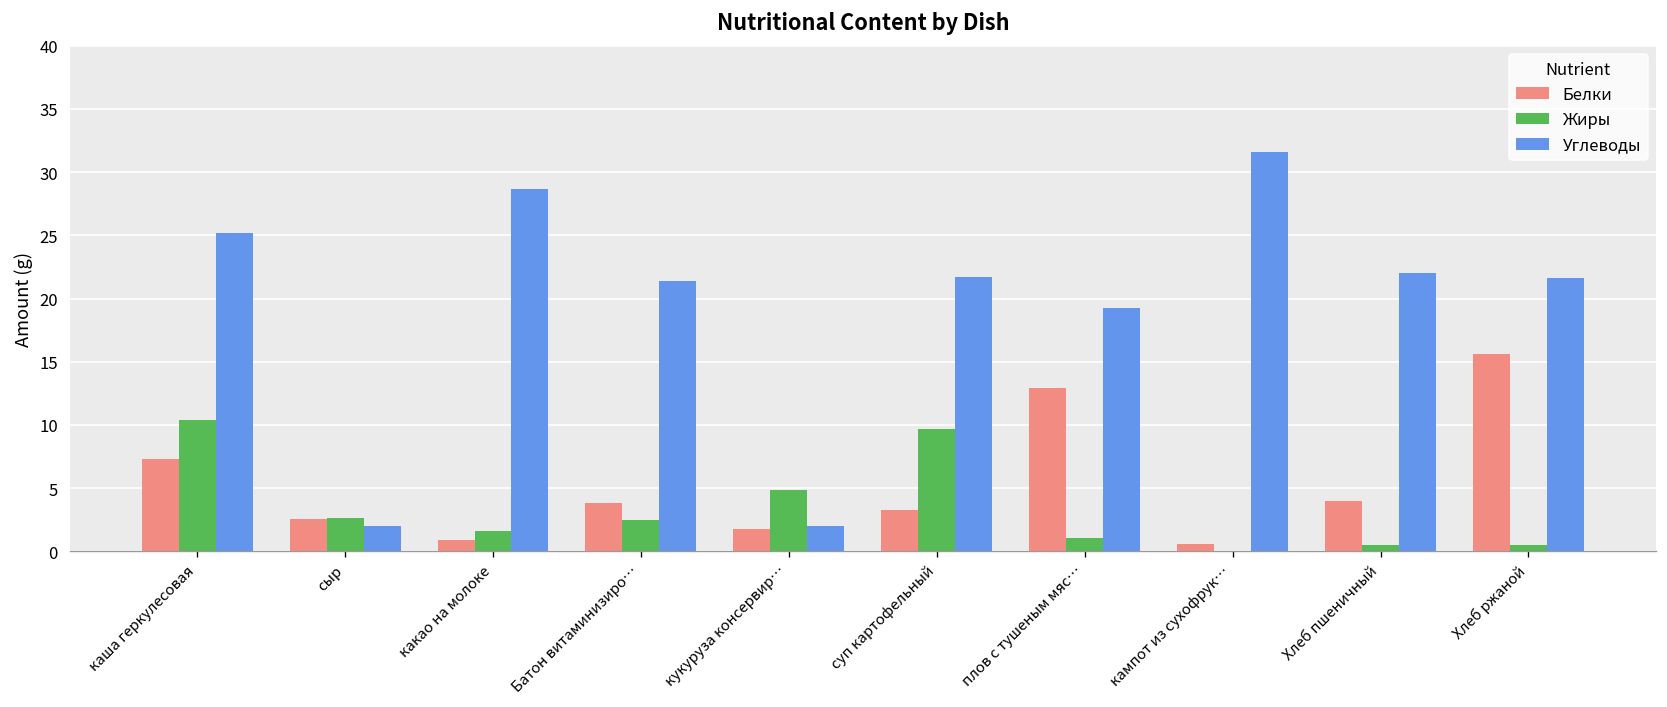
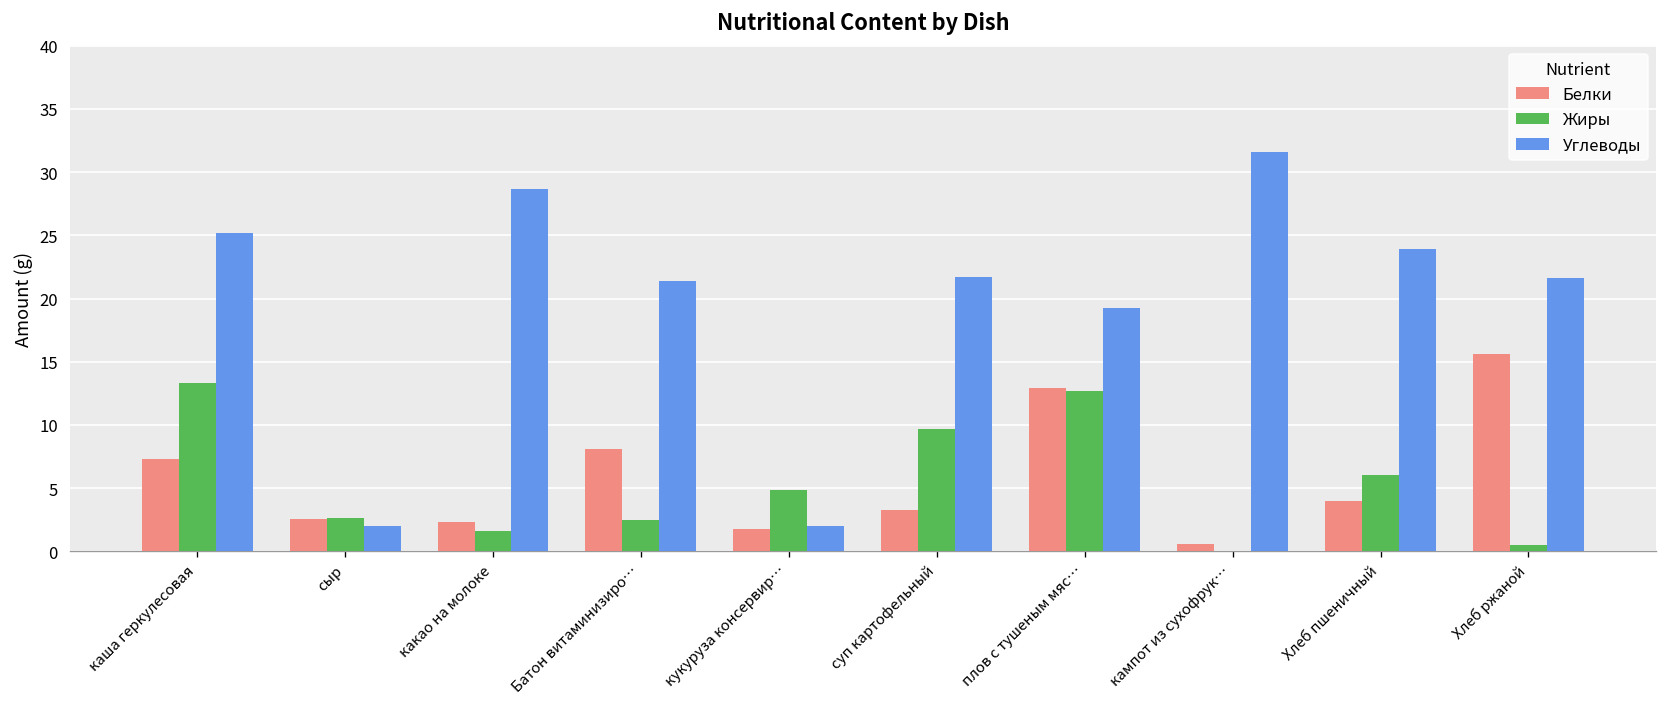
Жиры, каша геркулесовая: 10.4 -> 13.3
Белки, какао на молоке: 0.9 -> 2.4
Белки, Батон витаминизиро…: 3.8 -> 8.1
Жиры, плов с тушеным мяс…: 1.1 -> 12.7
Жиры, Хлеб пшеничный: 0.5 -> 6.0
Углеводы, Хлеб пшеничный: 22.0 -> 23.9
